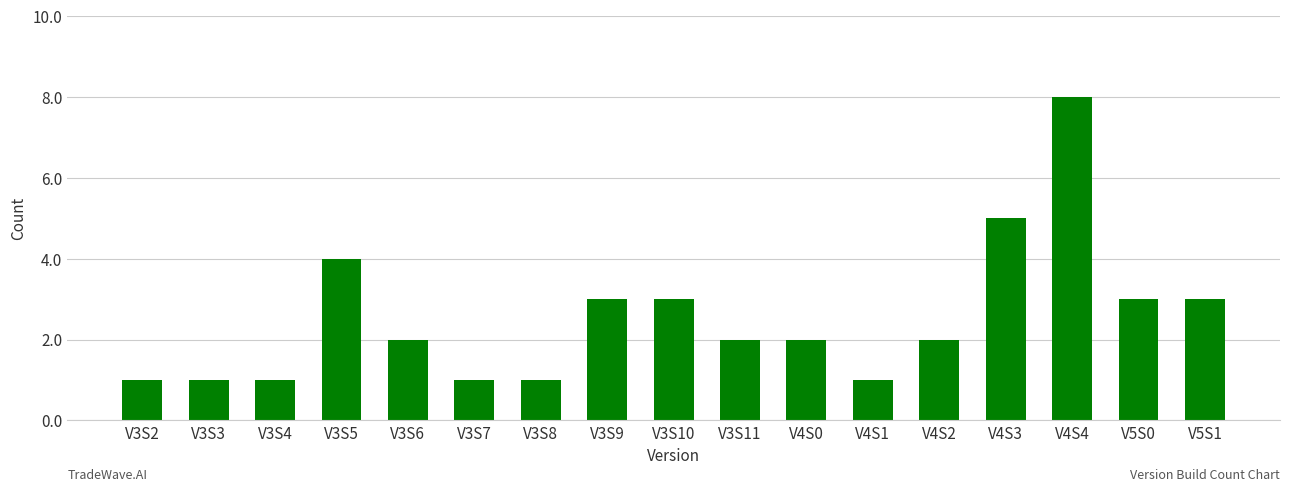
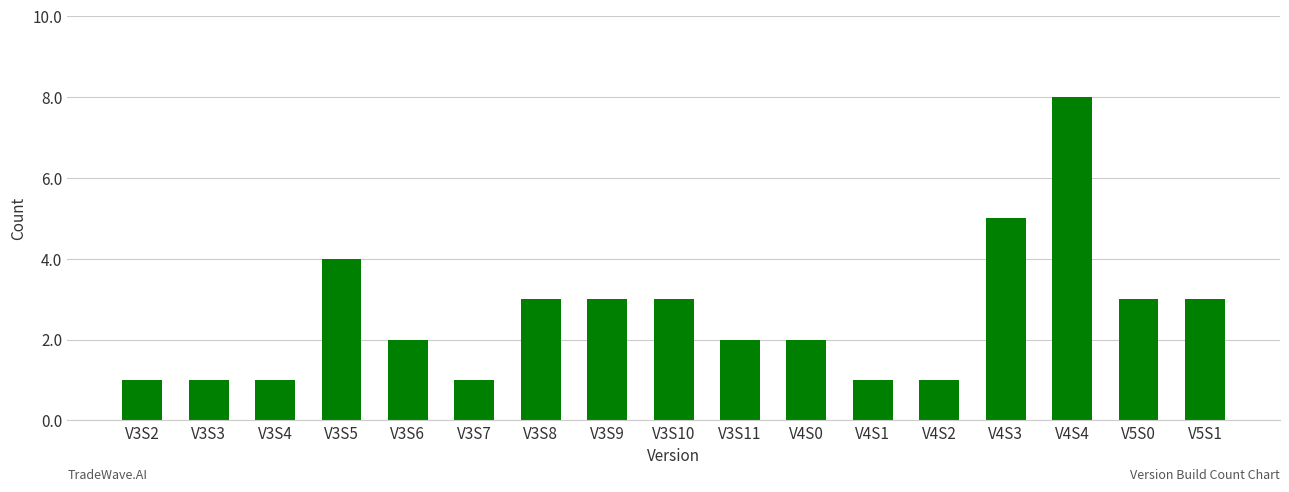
V3S8: 1 -> 3
V4S2: 2 -> 1
